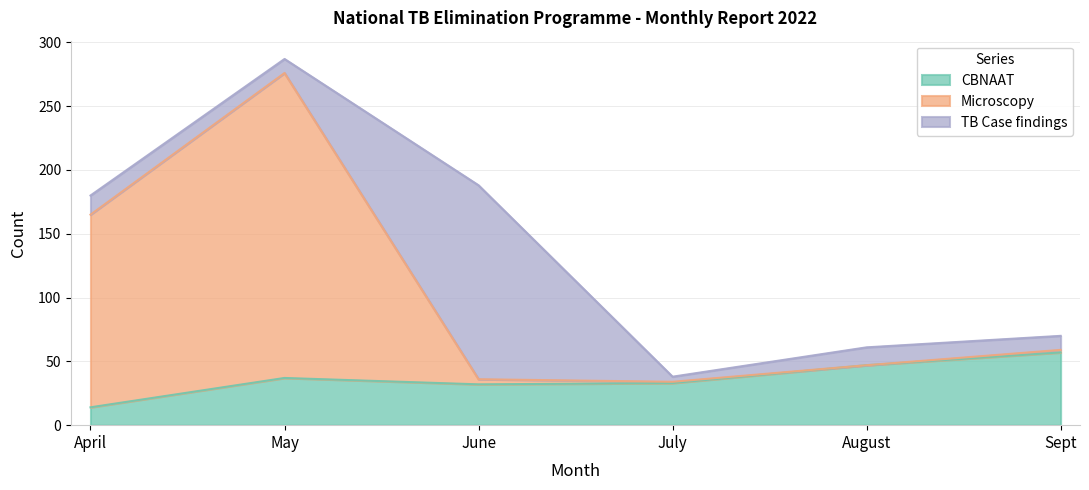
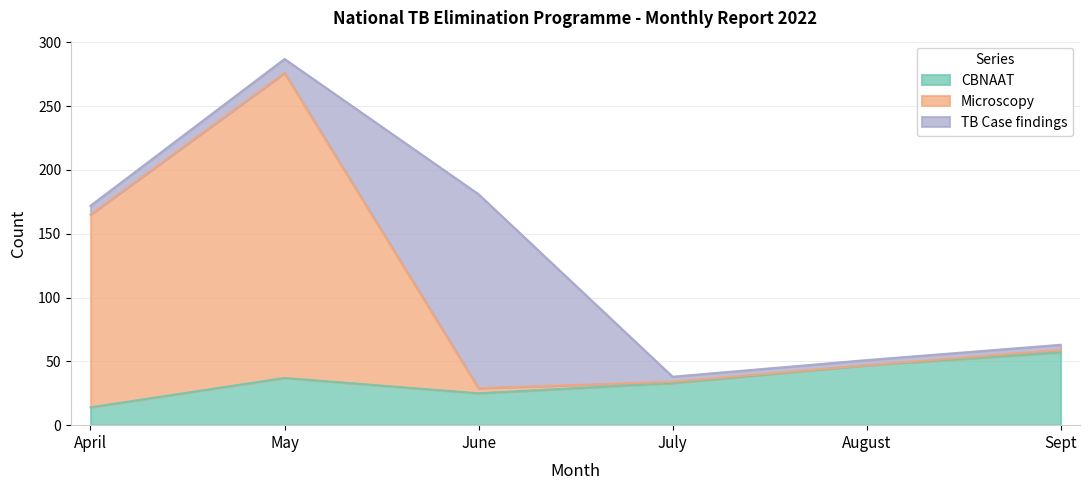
TB Case findings, April: 15 -> 7
CBNAAT, June: 32 -> 25
TB Case findings, August: 14 -> 4
TB Case findings, Sept: 11 -> 4
